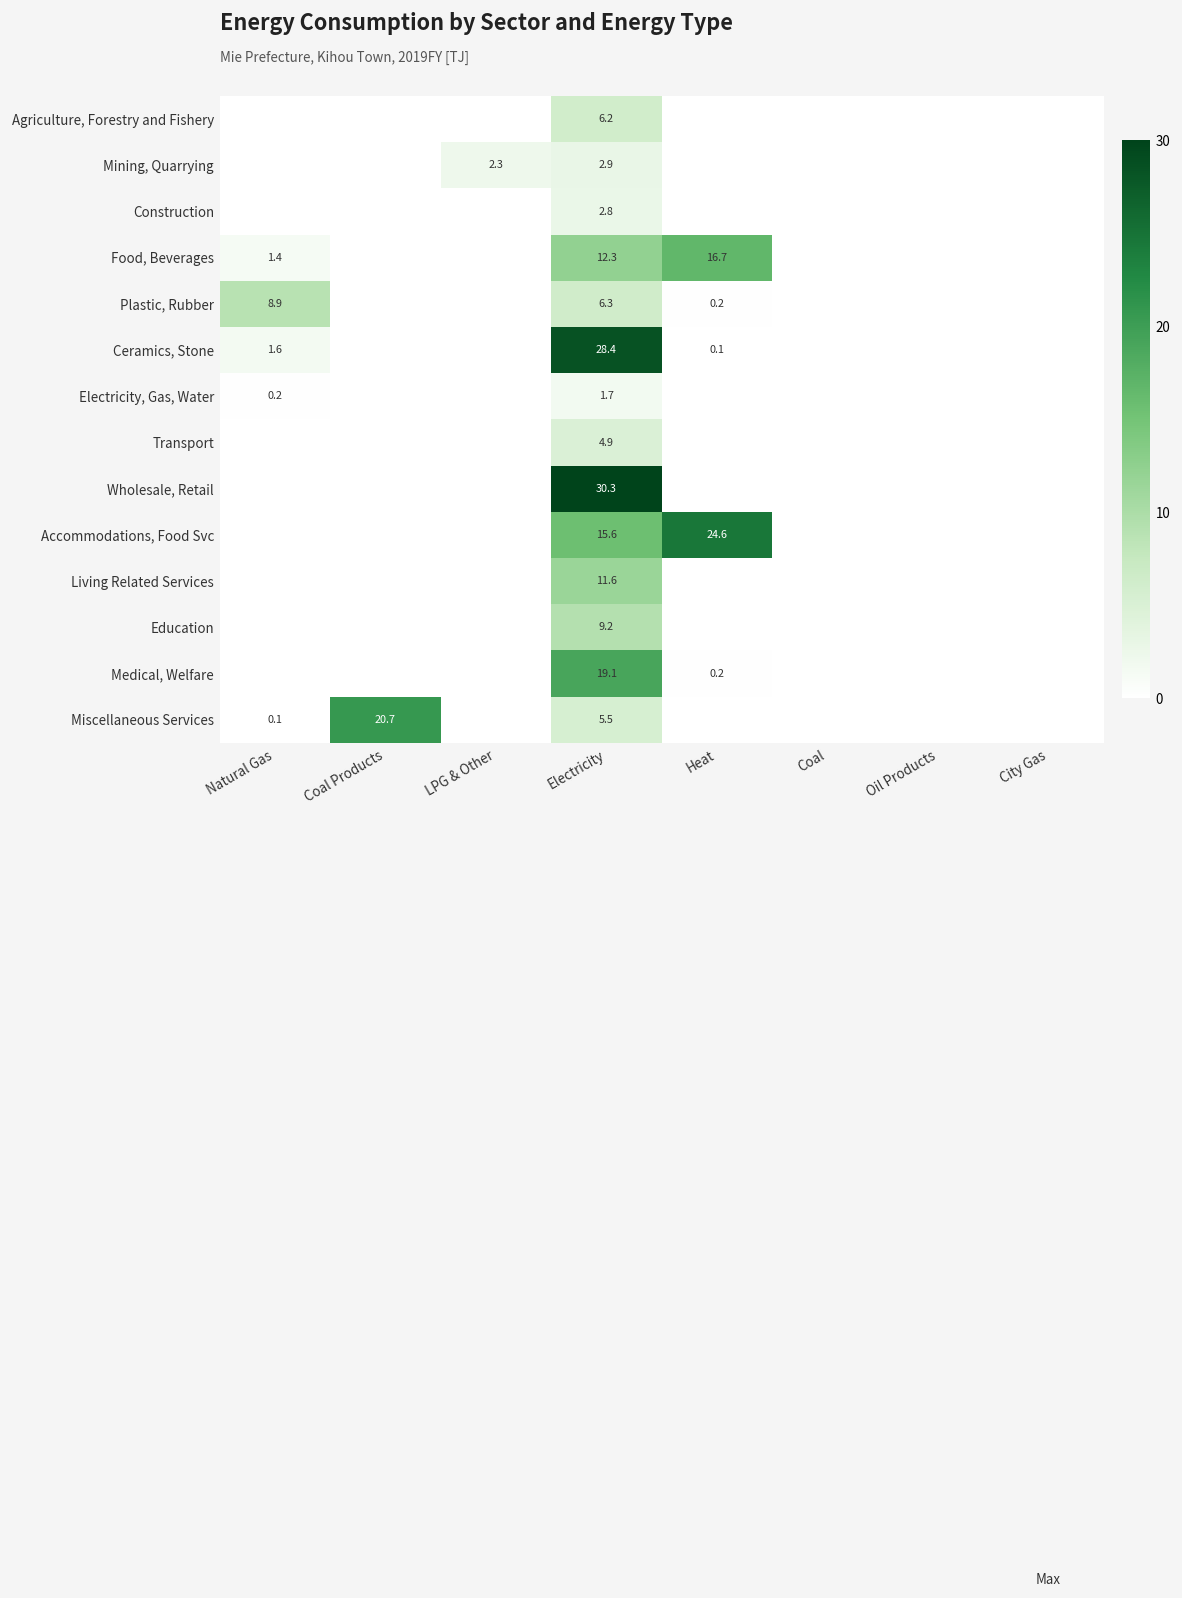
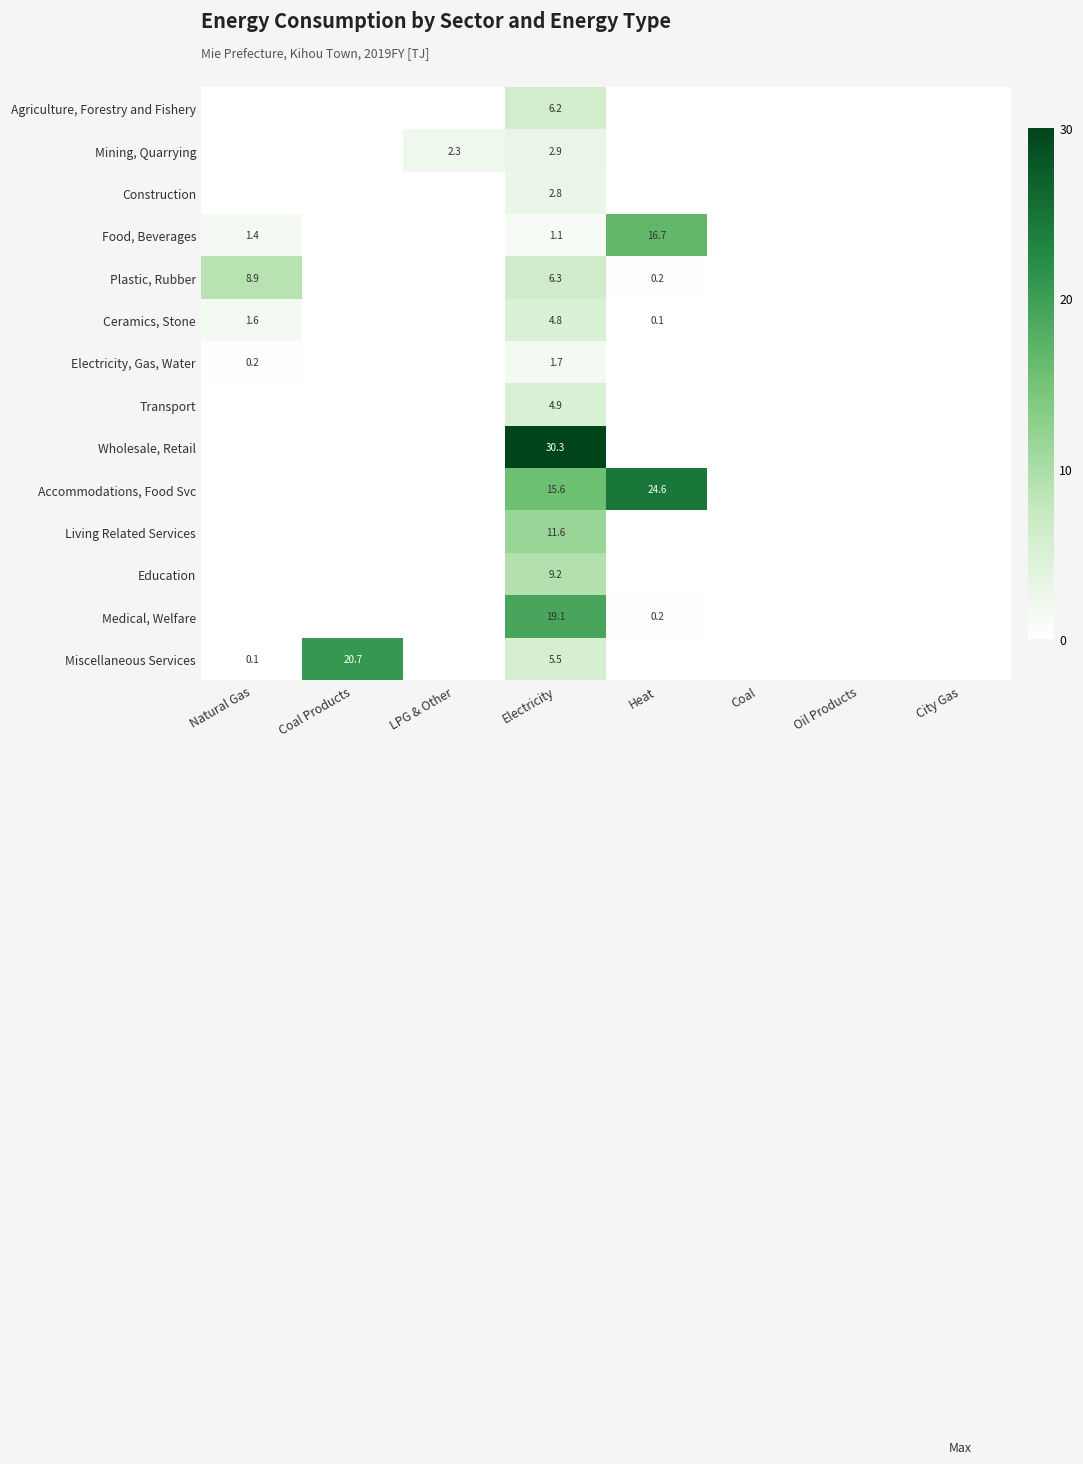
Food, Beverages, Electricity: 12.3 -> 1.1
Ceramics, Stone, Electricity: 28.4 -> 4.8
